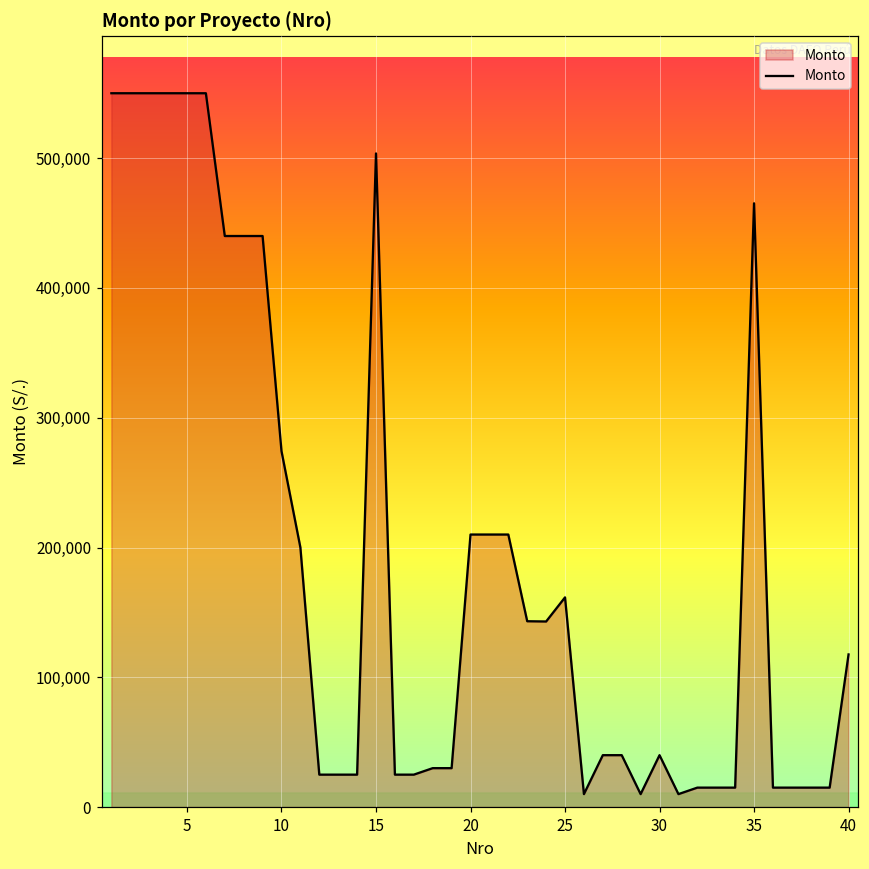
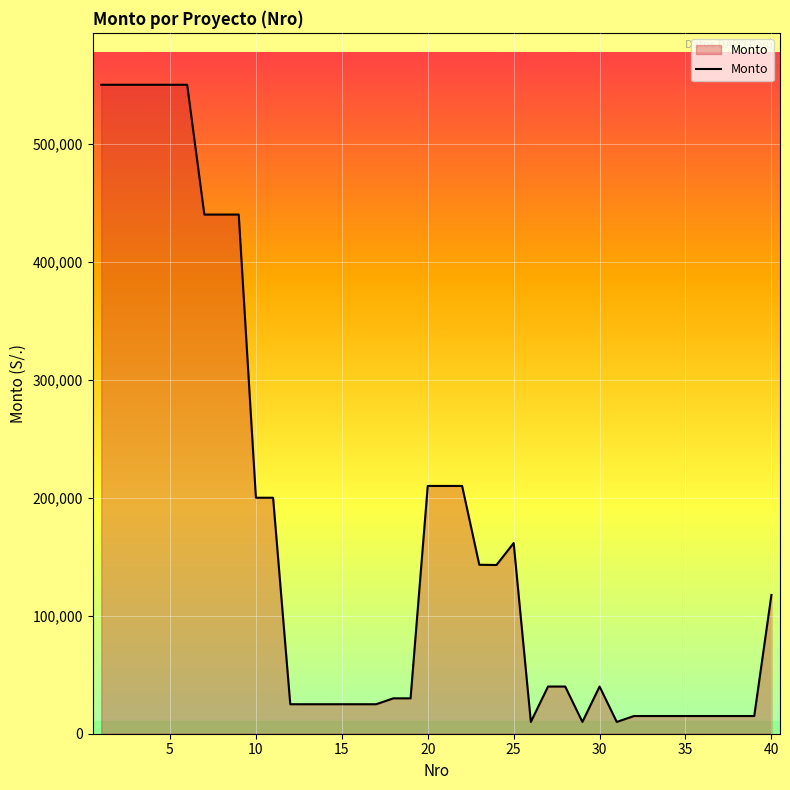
10: 274,000 -> 200,000
15: 504,000 -> 25,000
35: 465,000 -> 15,000
